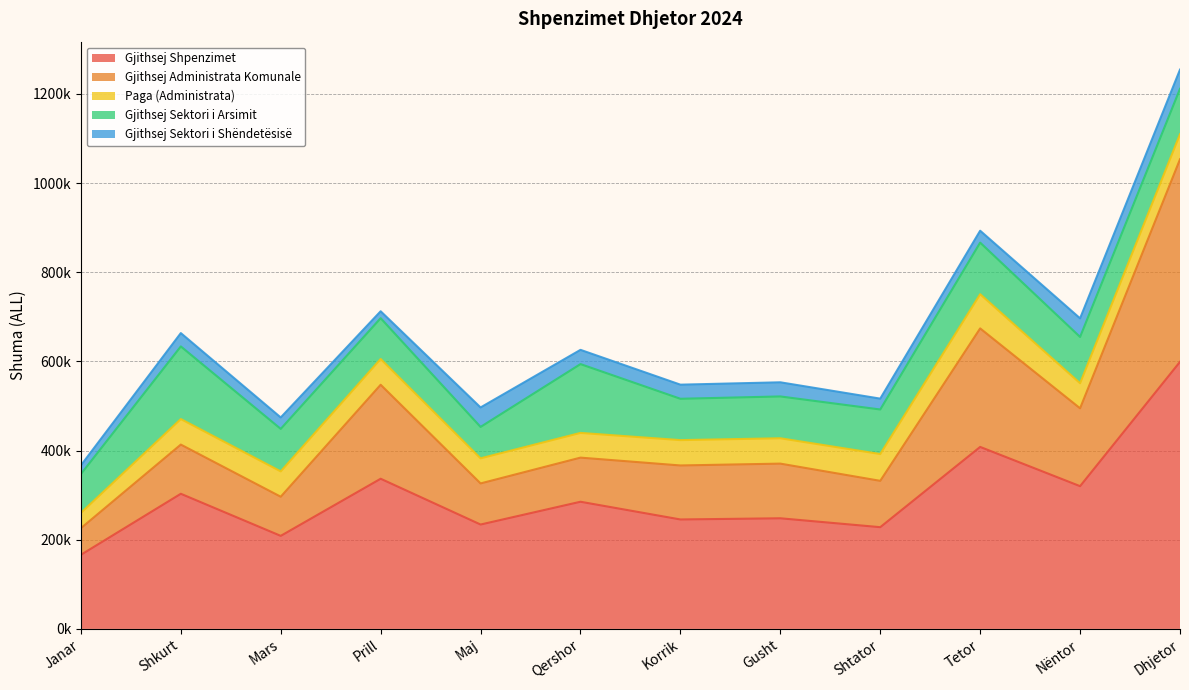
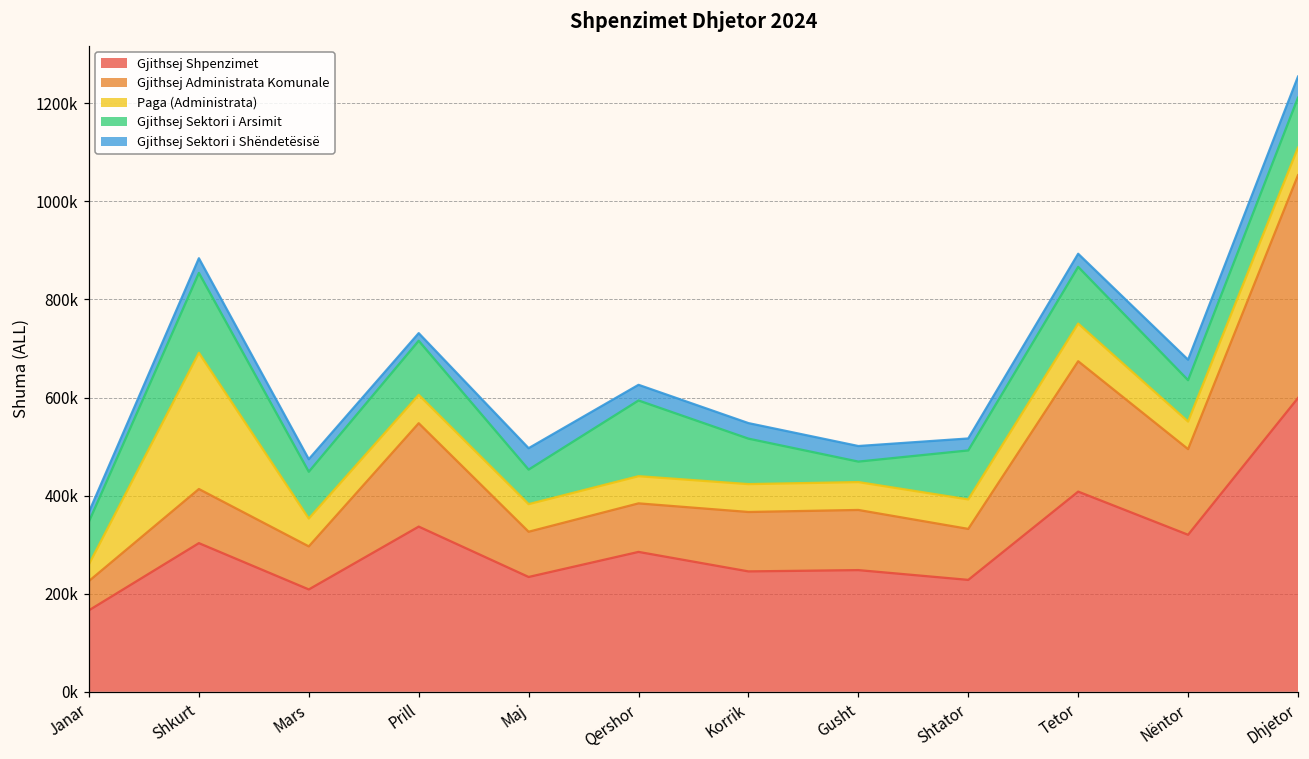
Paga (Administrata), Shkurt: 60000 -> 280000
Gjithsej Sektori i Arsimit, Prill: 90000 -> 110000
Gjithsej Sektori i Arsimit, Gusht: 90000 -> 40000
Gjithsej Sektori i Arsimit, Nëntor: 100000 -> 80000
